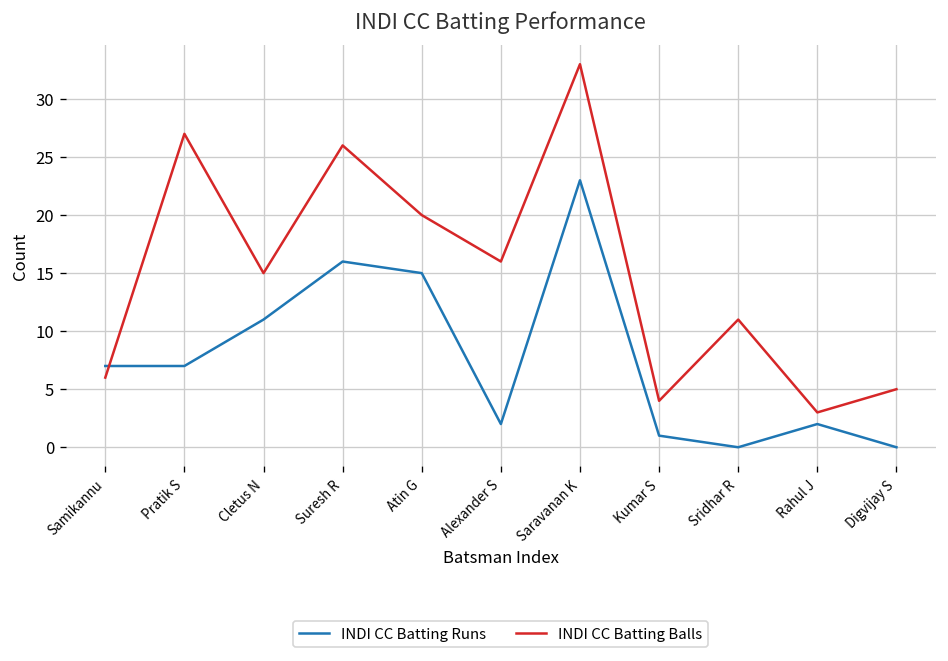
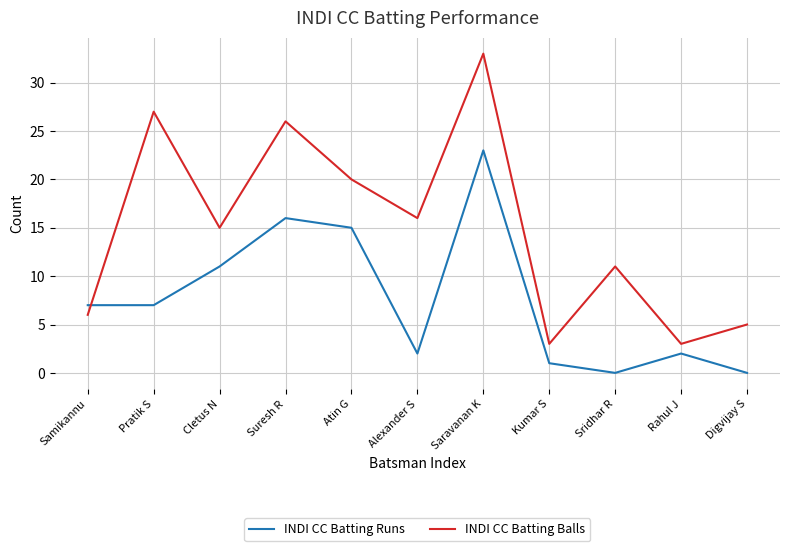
INDI CC Batting Balls, Kumar S: 4 -> 3
